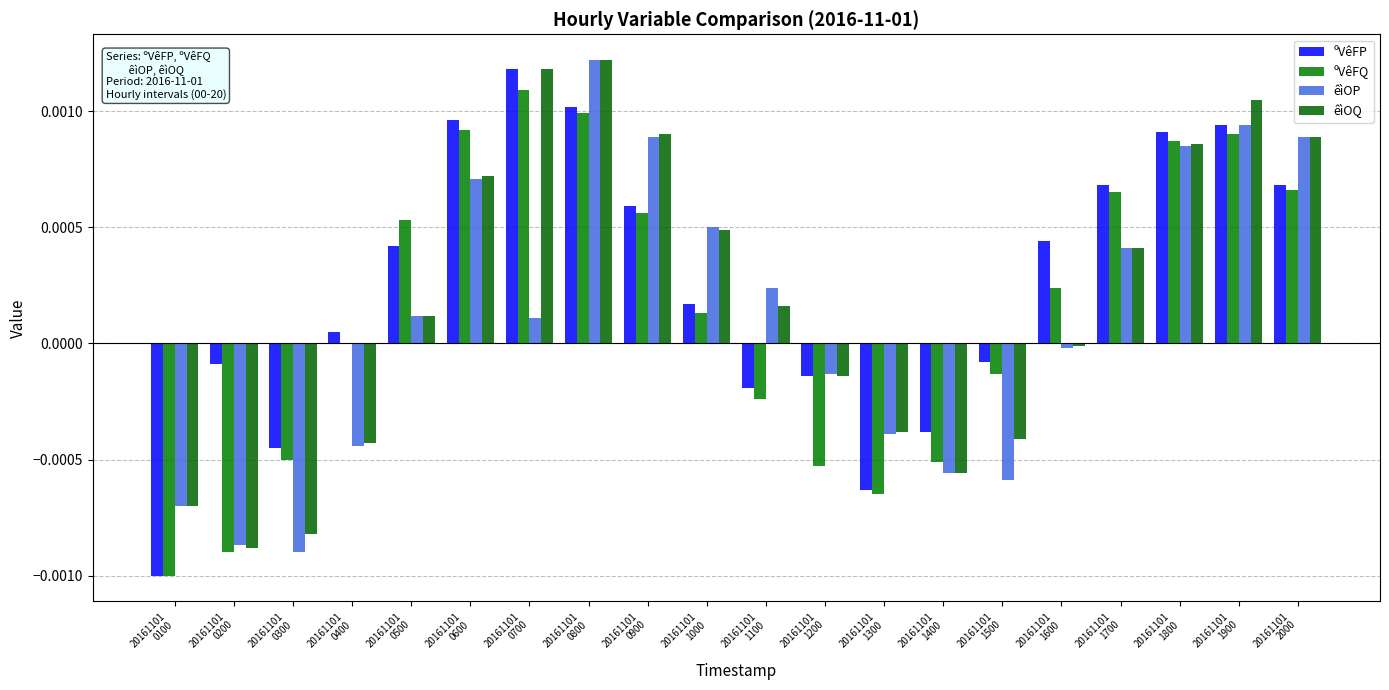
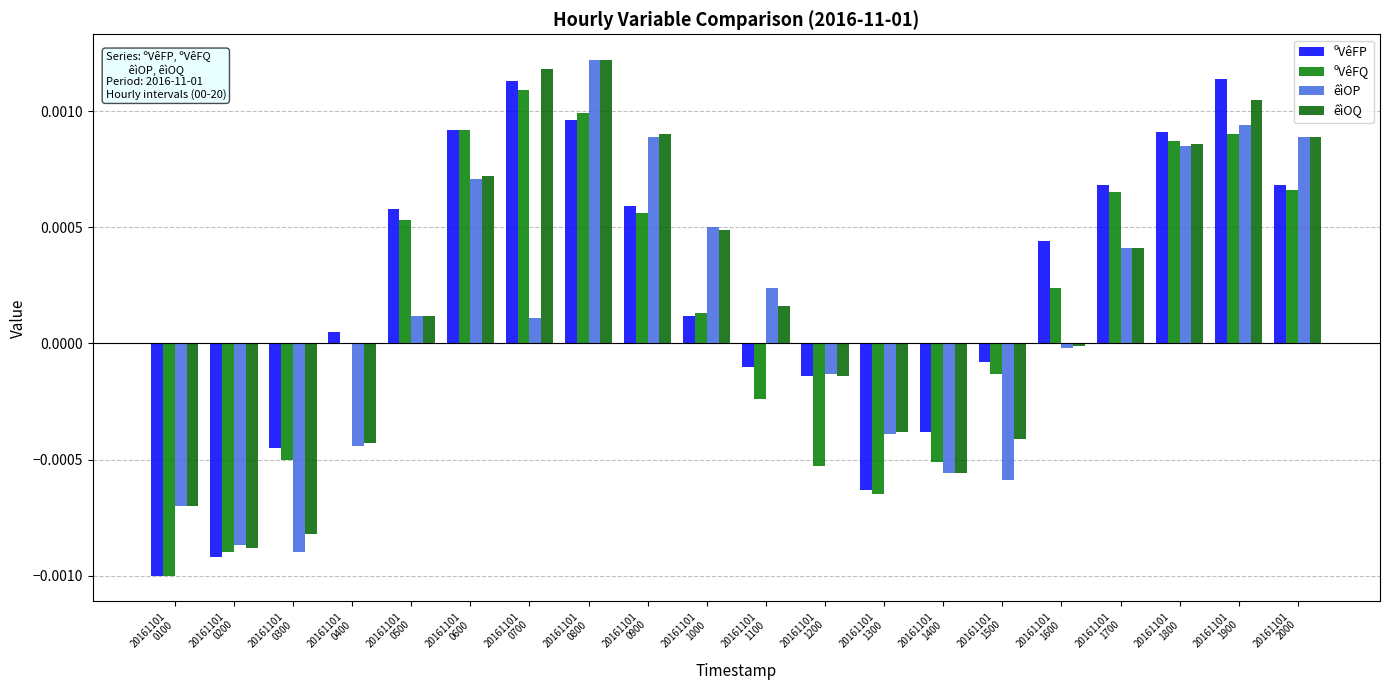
ºVêFP, 20161101 0200: -0.00009 -> -0.00092
ºVêFP, 20161101 0500: 0.00042 -> 0.00058
ºVêFP, 20161101 0600: 0.00096 -> 0.00092
ºVêFP, 20161101 0700: 0.00118 -> 0.00113
ºVêFP, 20161101 0800: 0.00102 -> 0.00096
ºVêFP, 20161101 1000: 0.00017 -> 0.00012
ºVêFP, 20161101 1100: -0.00019 -> -0.00010
ºVêFP, 20161101 1900: 0.00094 -> 0.00114
